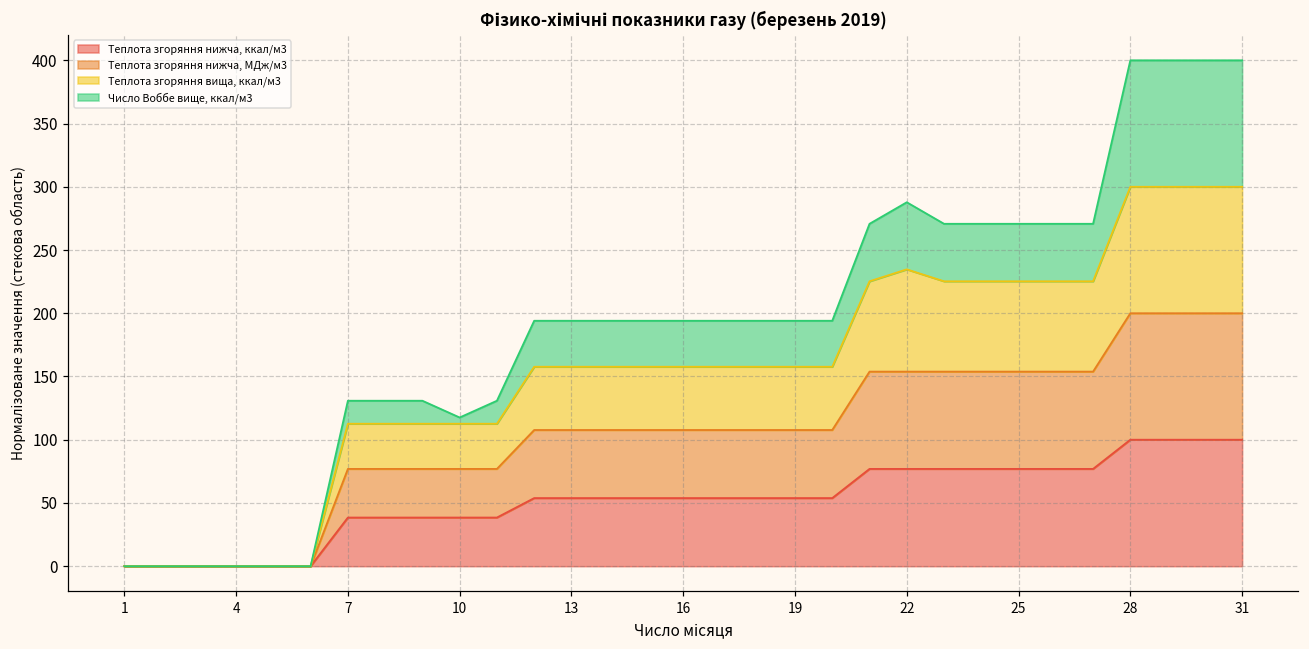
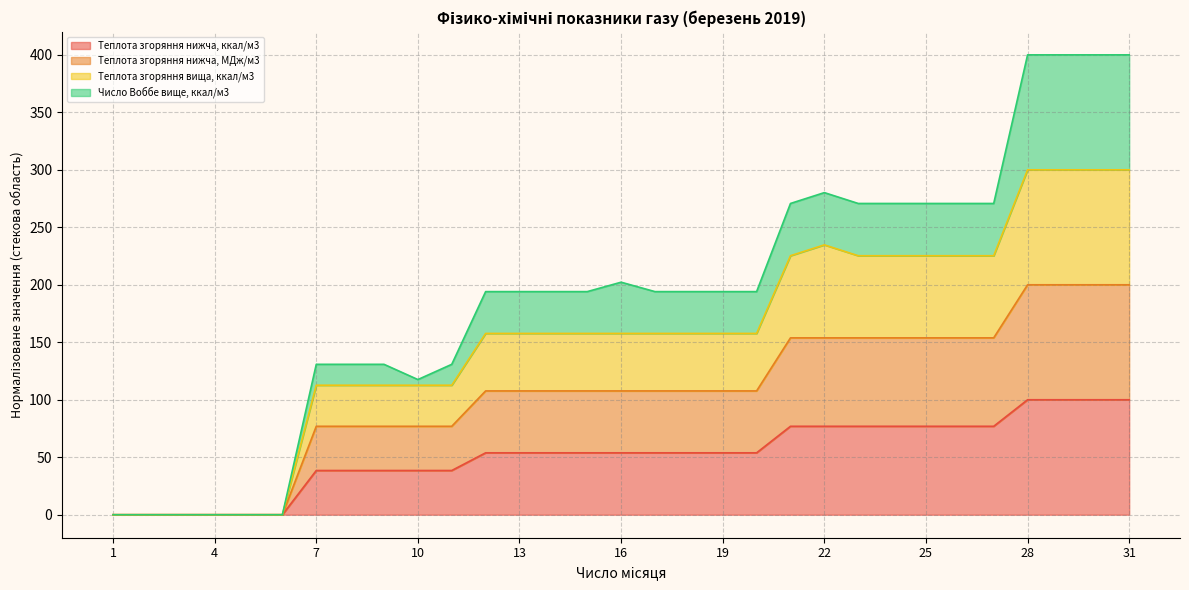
Число Воббе вище, ккал/м3, 16: 36 -> 45
Число Воббе вище, ккал/м3, 22: 53 -> 45
